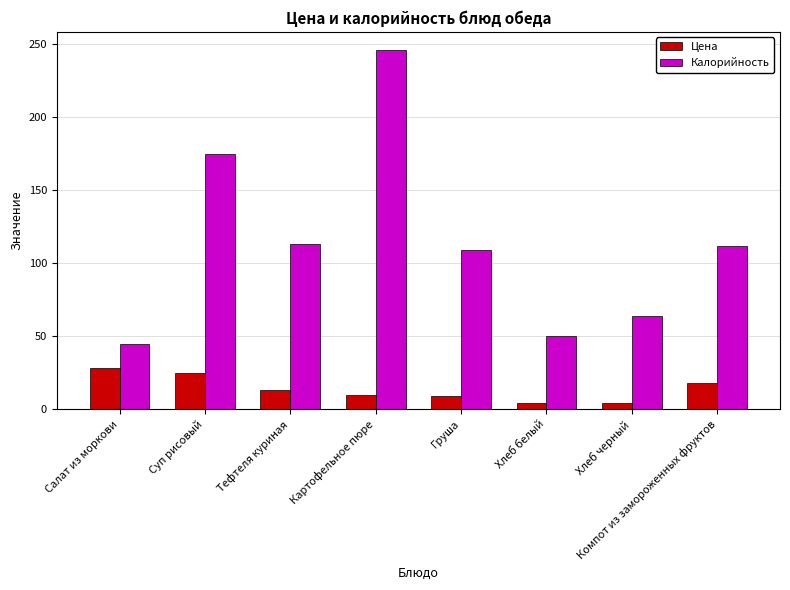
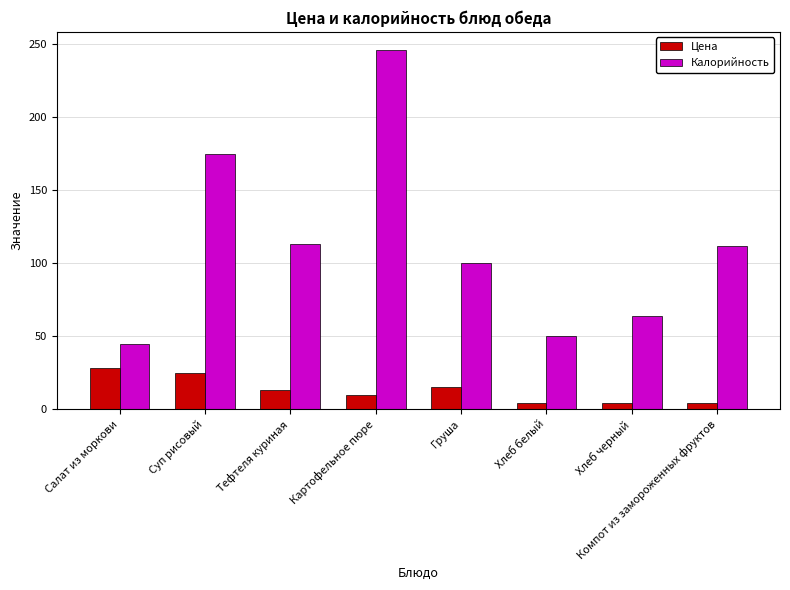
Цена, Груша: 9 -> 15
Калорийность, Груша: 109 -> 100
Цена, Компот из замороженных фруктов: 18 -> 4
